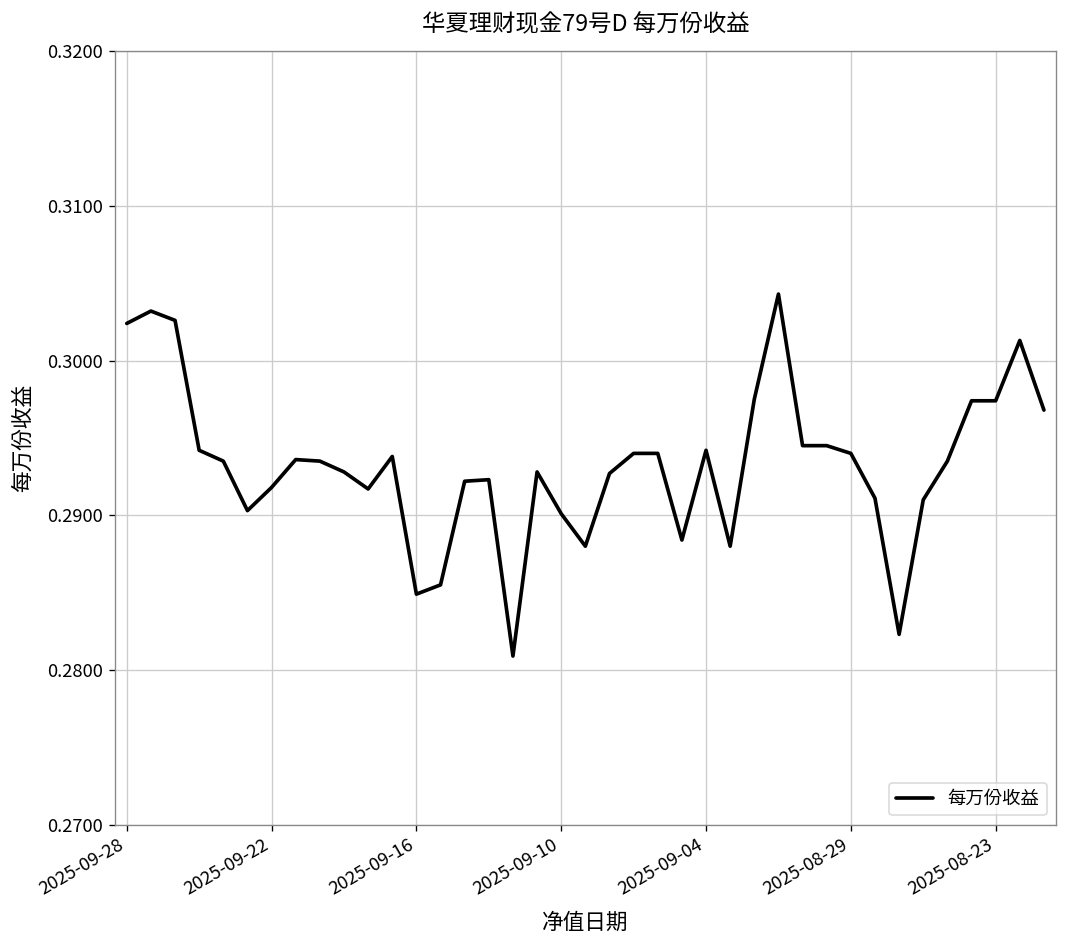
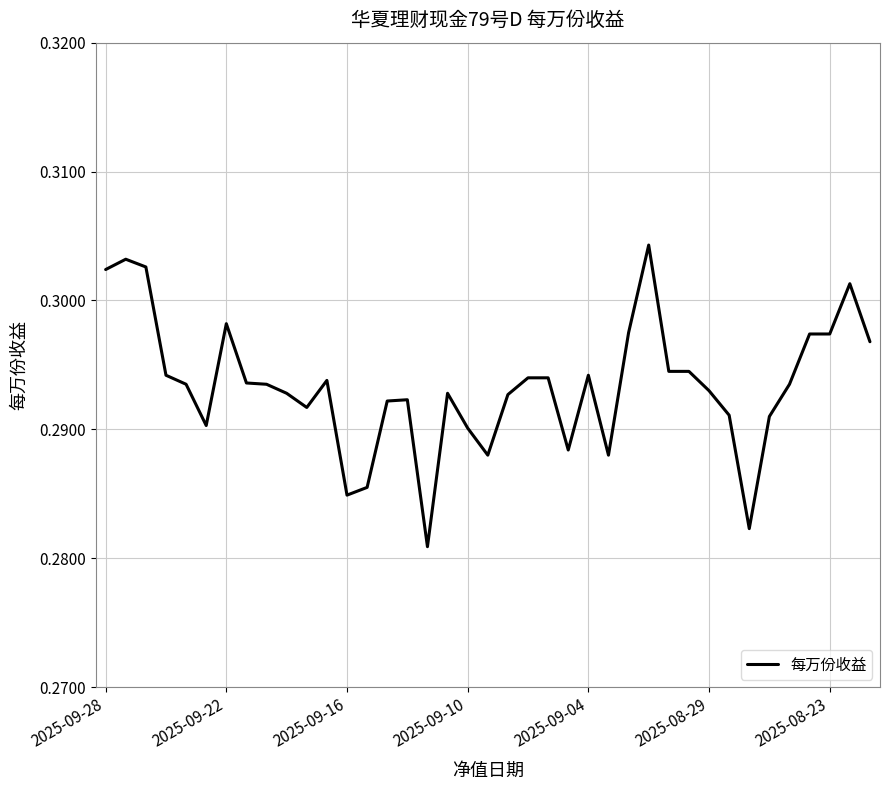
2025-09-22: 0.2918 -> 0.2982
2025-08-29: 0.294 -> 0.293
